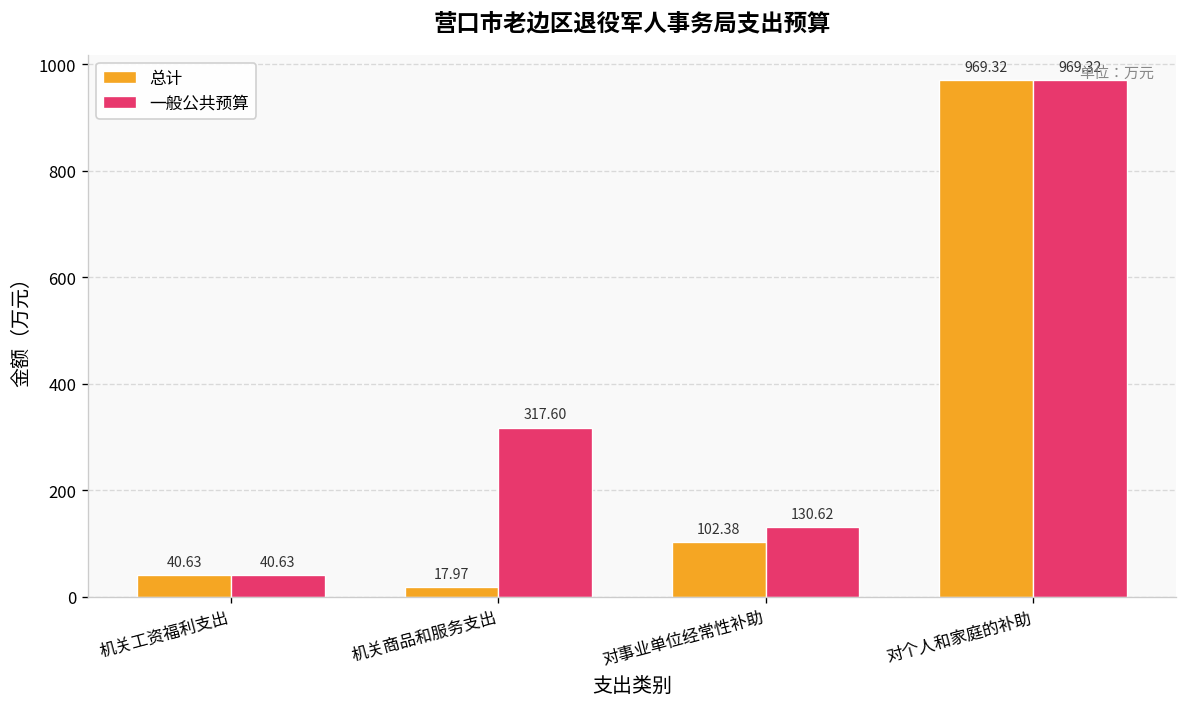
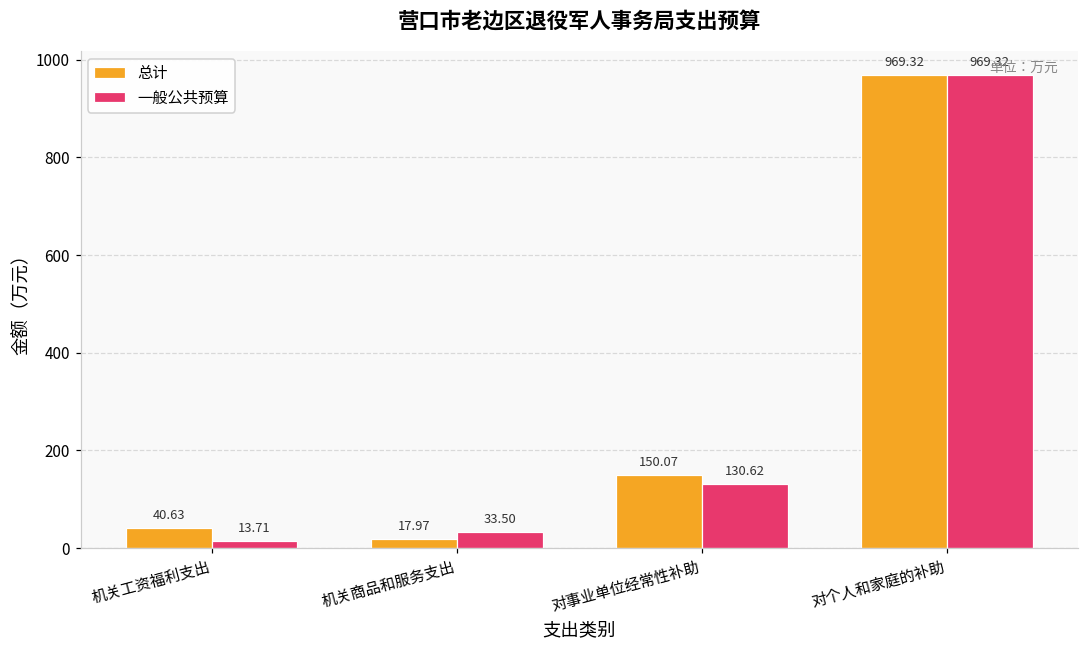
一般公共预算, 机关工资福利支出: 40.63 -> 13.71
一般公共预算, 机关商品和服务支出: 317.60 -> 33.50
总计, 对事业单位经常性补助: 102.38 -> 150.07
